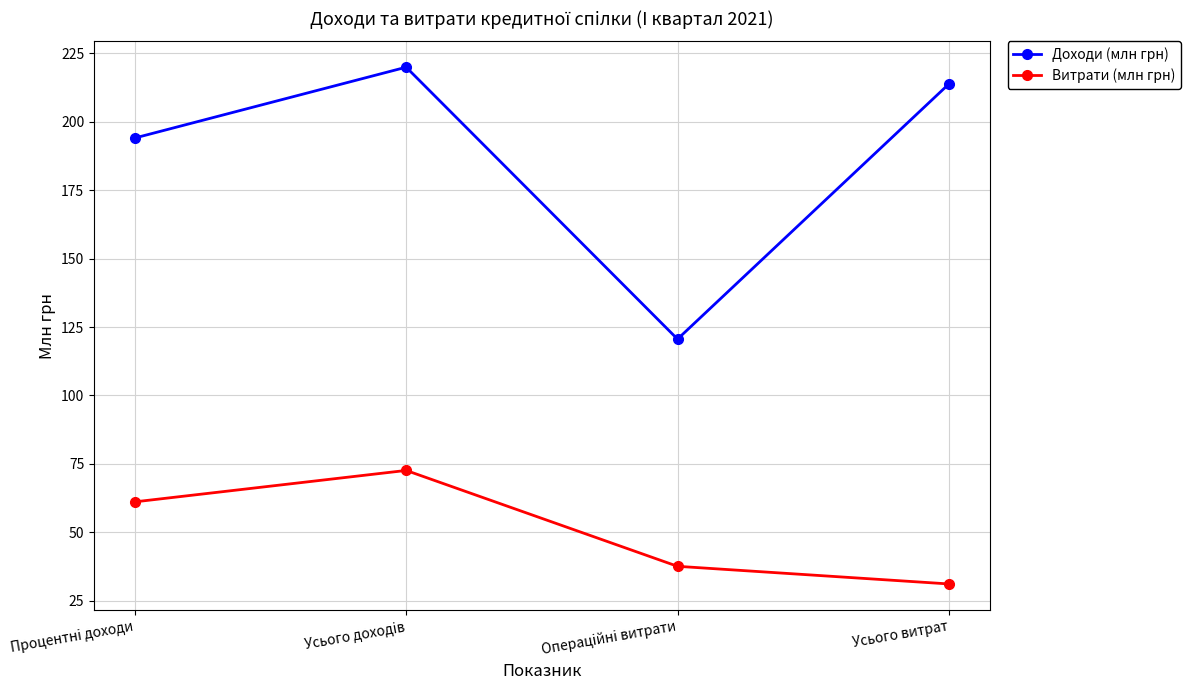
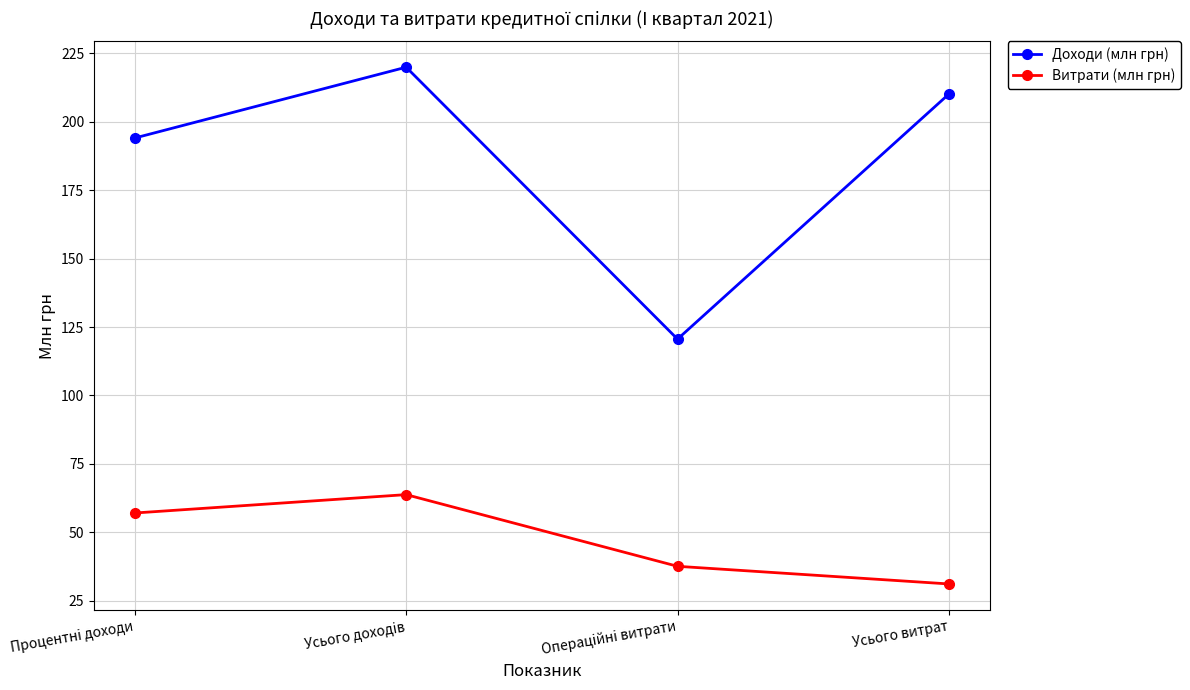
Витрати (млн грн), Процентні доходи: 61 -> 57
Витрати (млн грн), Усього доходів: 73 -> 64
Доходи (млн грн), Усього витрат: 214 -> 210
